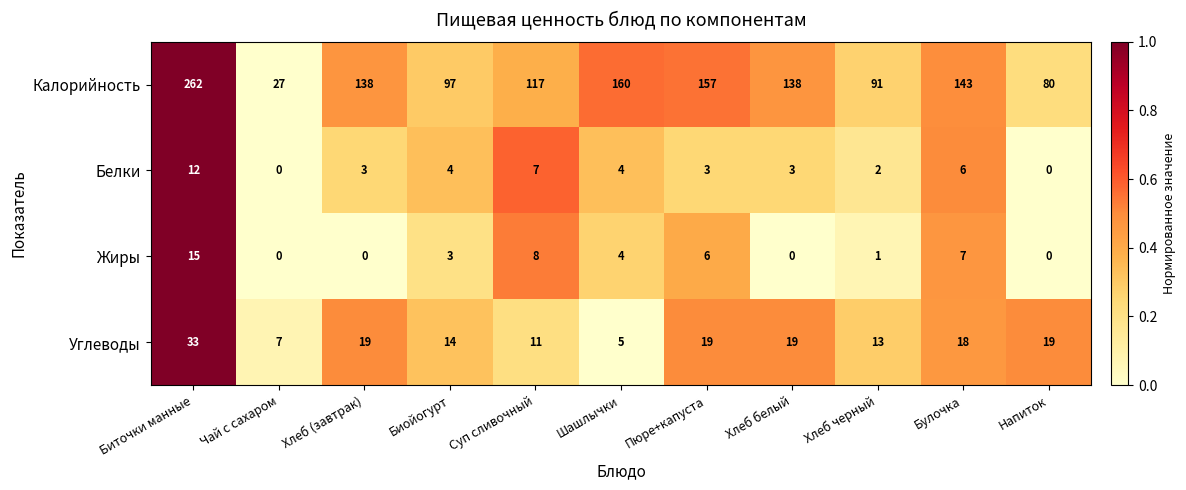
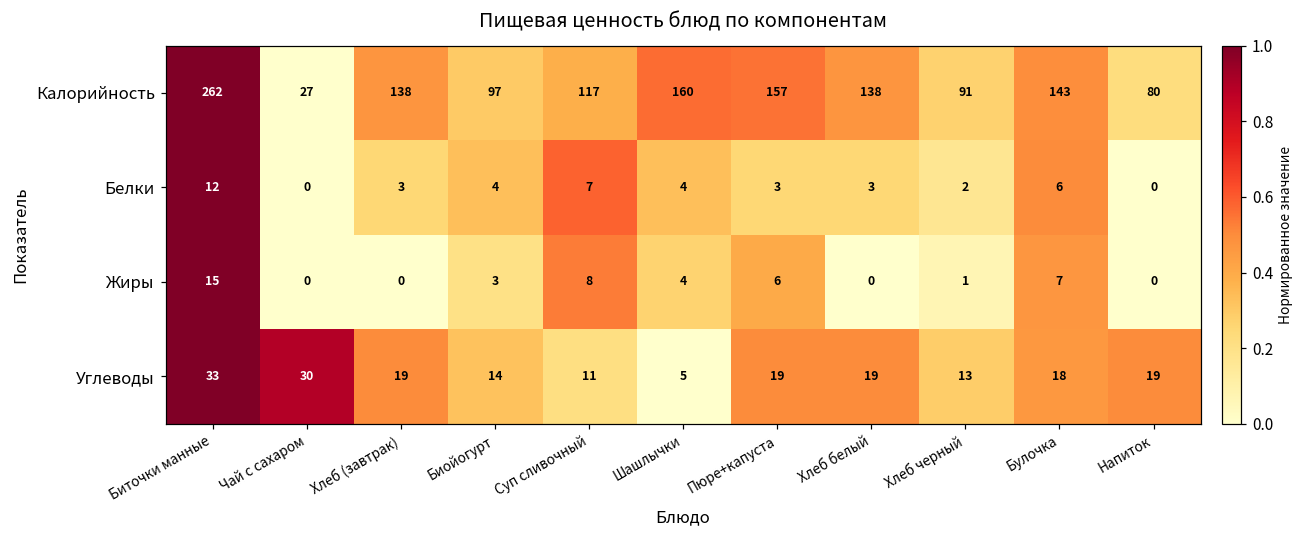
Углеводы, Чай с сахаром: 7 -> 30
